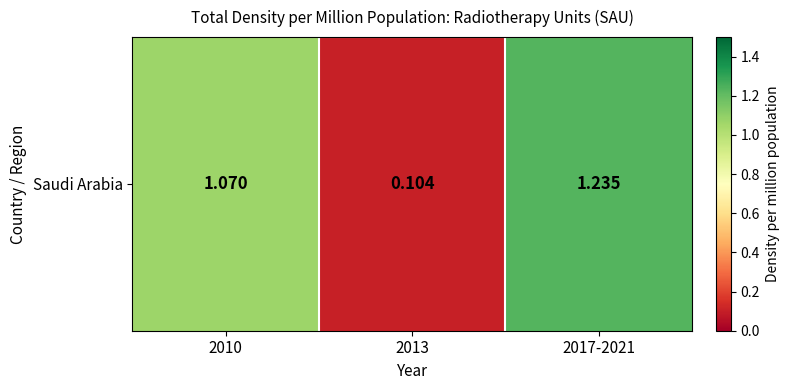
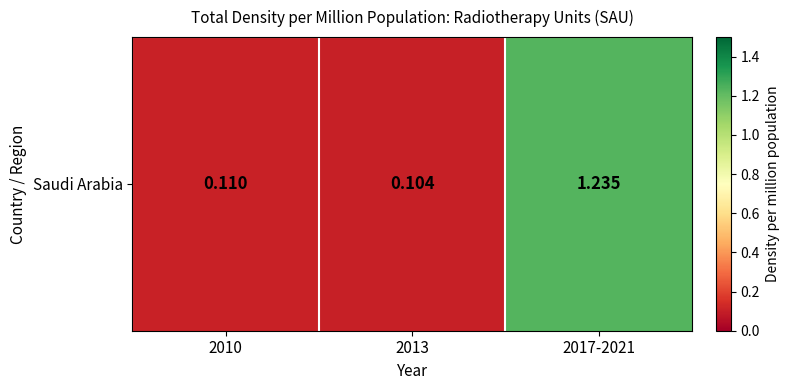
Saudi Arabia, 2010: 1.070 -> 0.110
